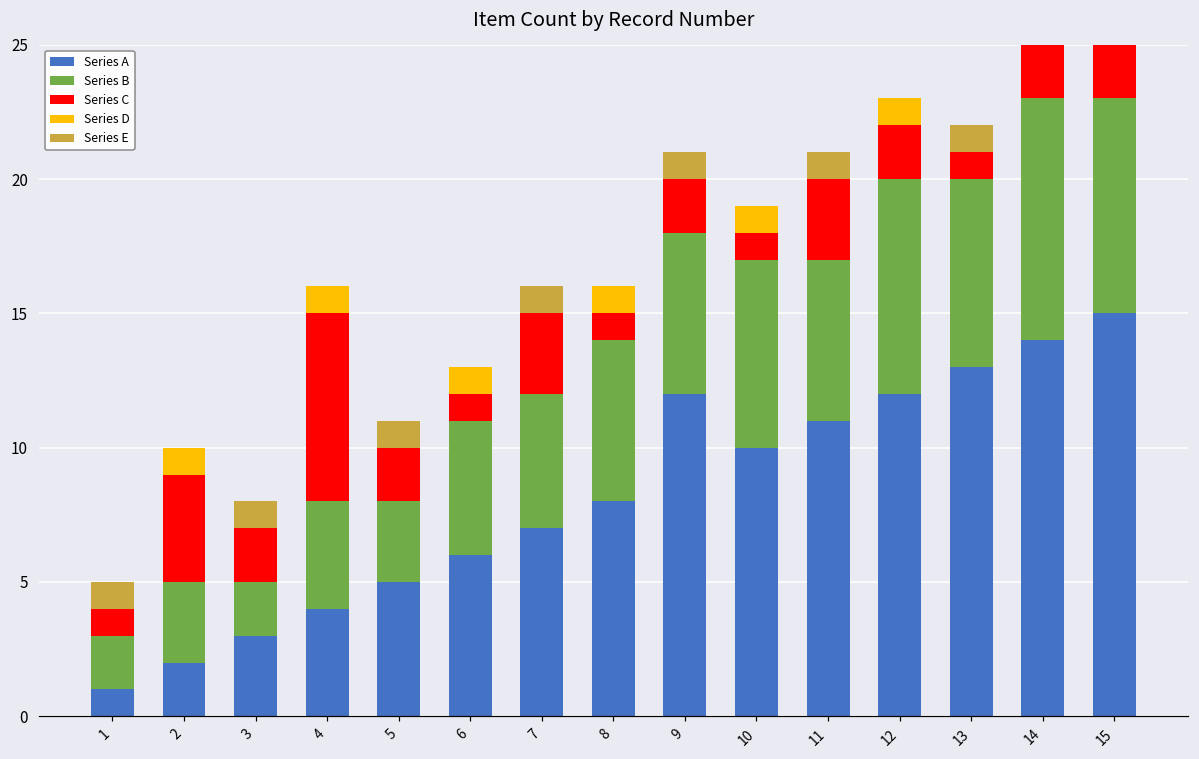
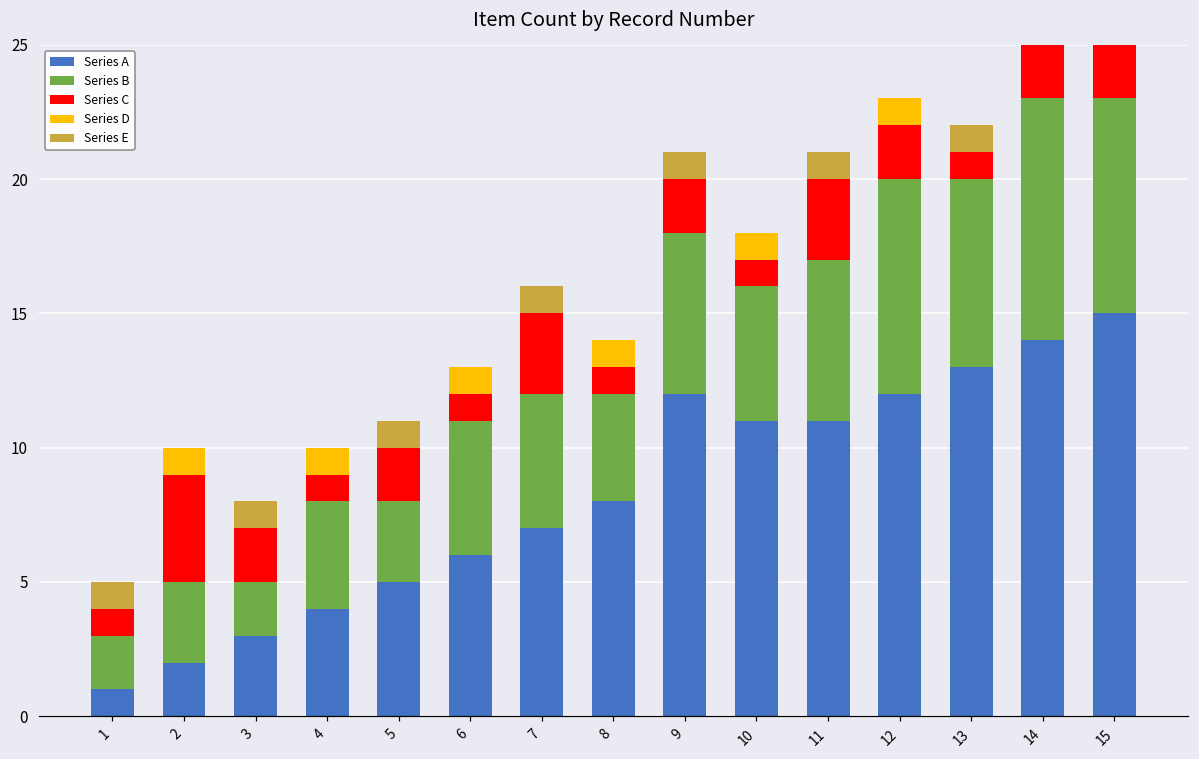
Series C, 4: 7 -> 1
Series B, 8: 6 -> 4
Series A, 10: 10 -> 11
Series B, 10: 7 -> 5
